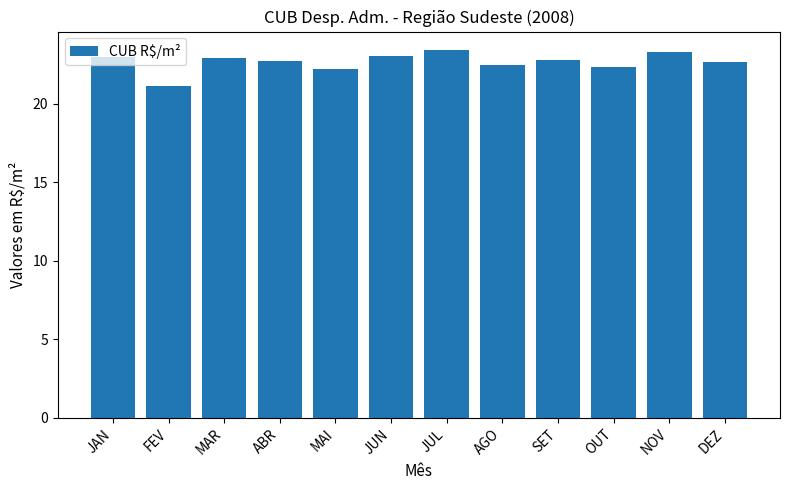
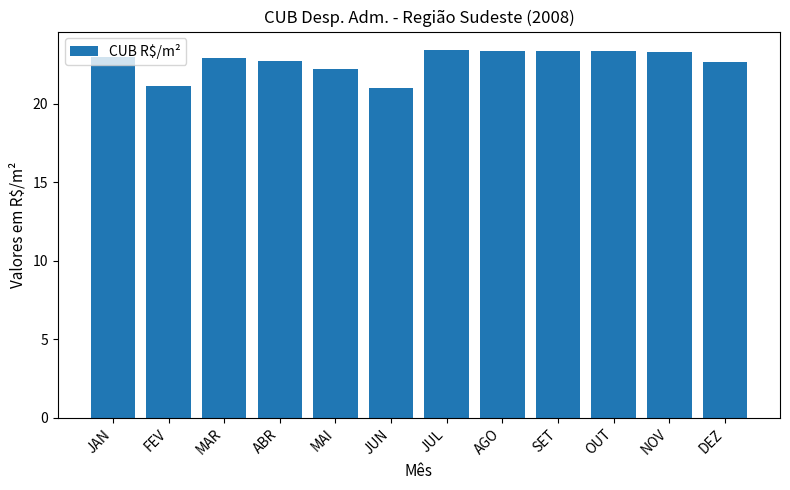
JUN: 23.1 -> 21.0
AGO: 22.5 -> 23.4
SET: 22.8 -> 23.4
OUT: 22.4 -> 23.4
